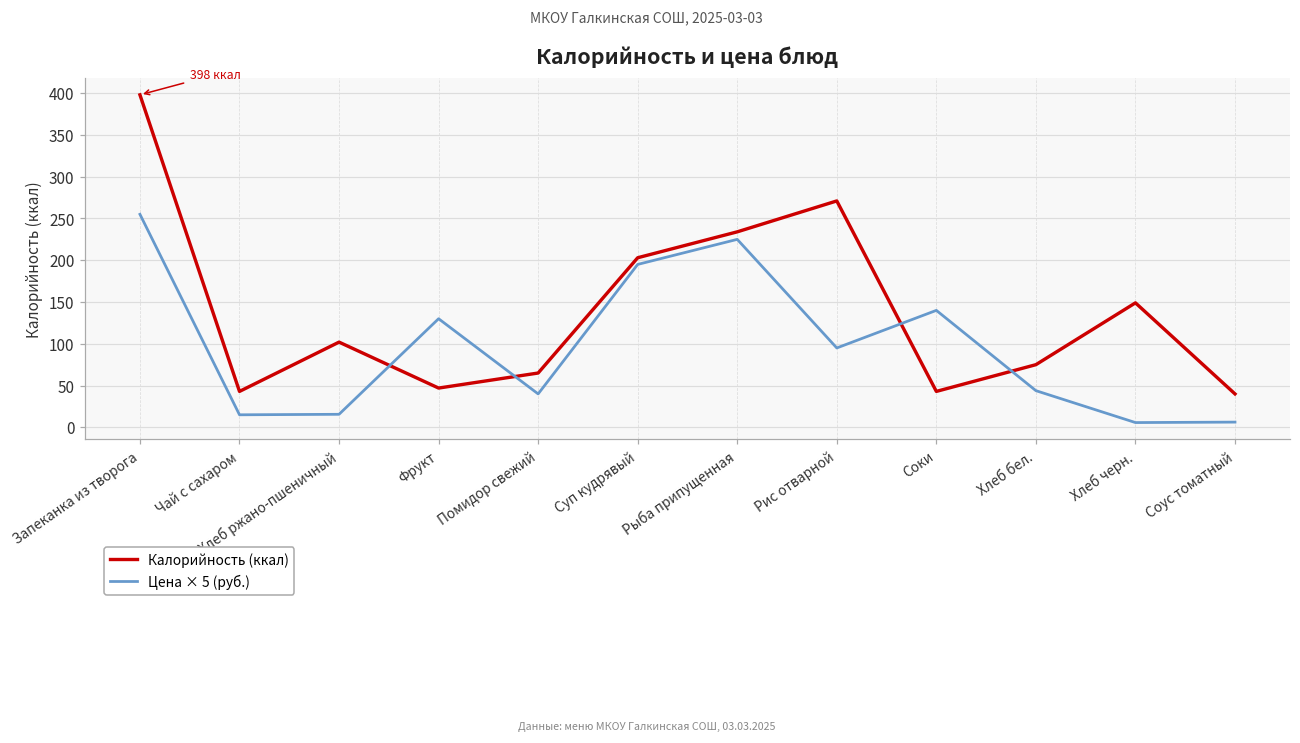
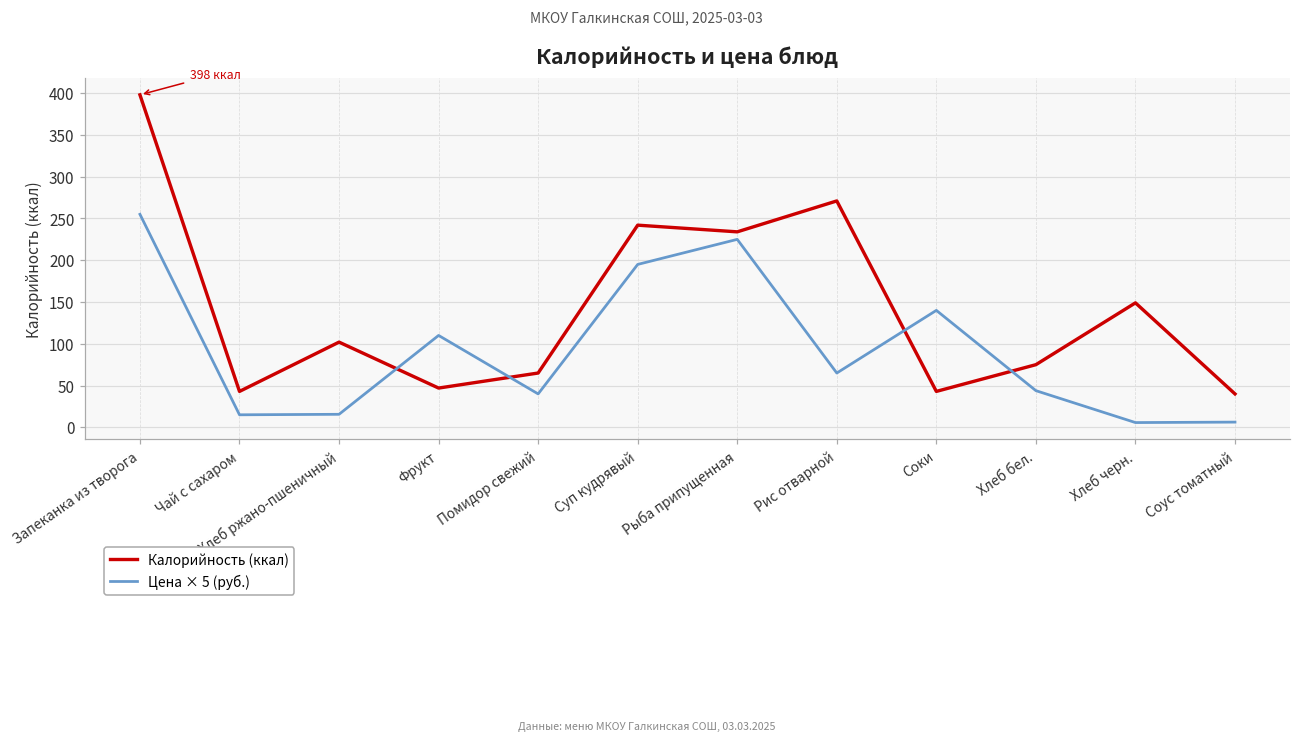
Цена × 5 (руб.), Фрукт: 130 -> 110
Калорийность (ккал), Суп кудрявый: 200 -> 240
Цена × 5 (руб.), Рис отварной: 100 -> 70
